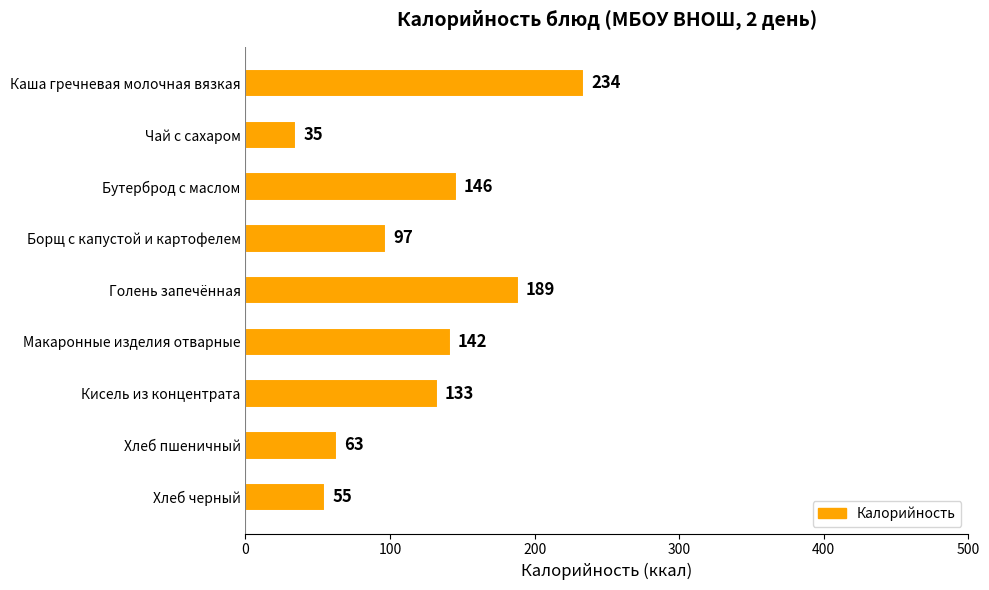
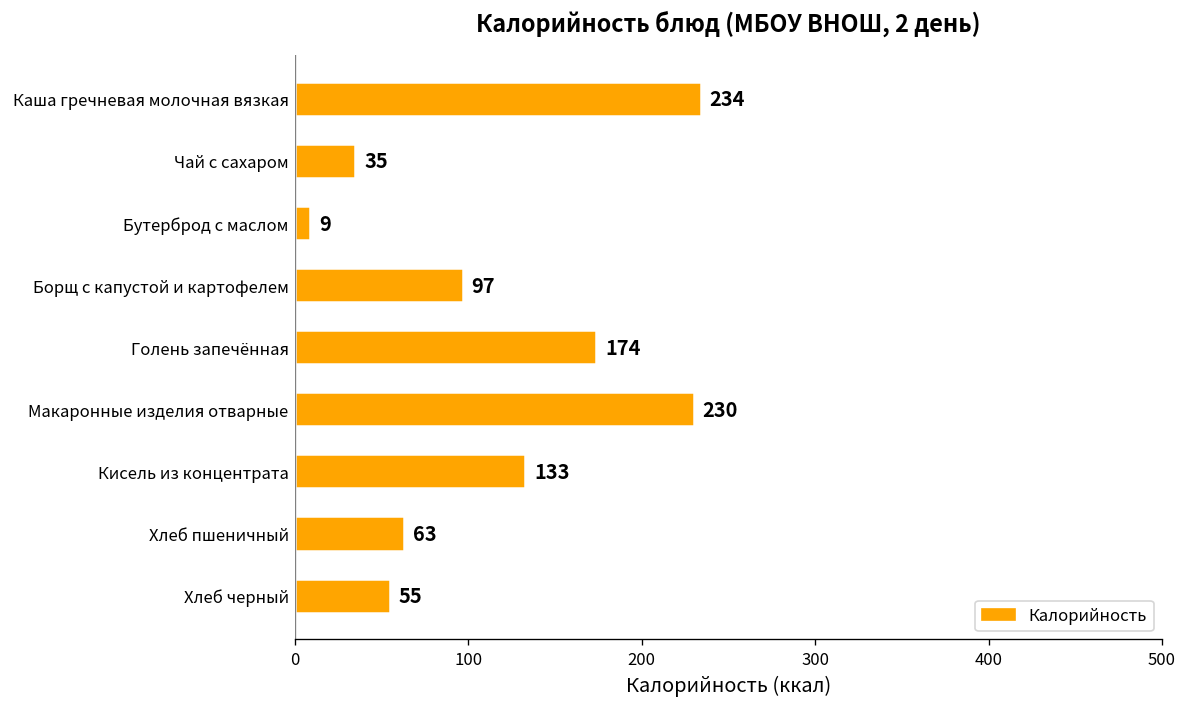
Бутерброд с маслом: 146 -> 9
Голень запечённая: 189 -> 174
Макаронные изделия отварные: 142 -> 230
